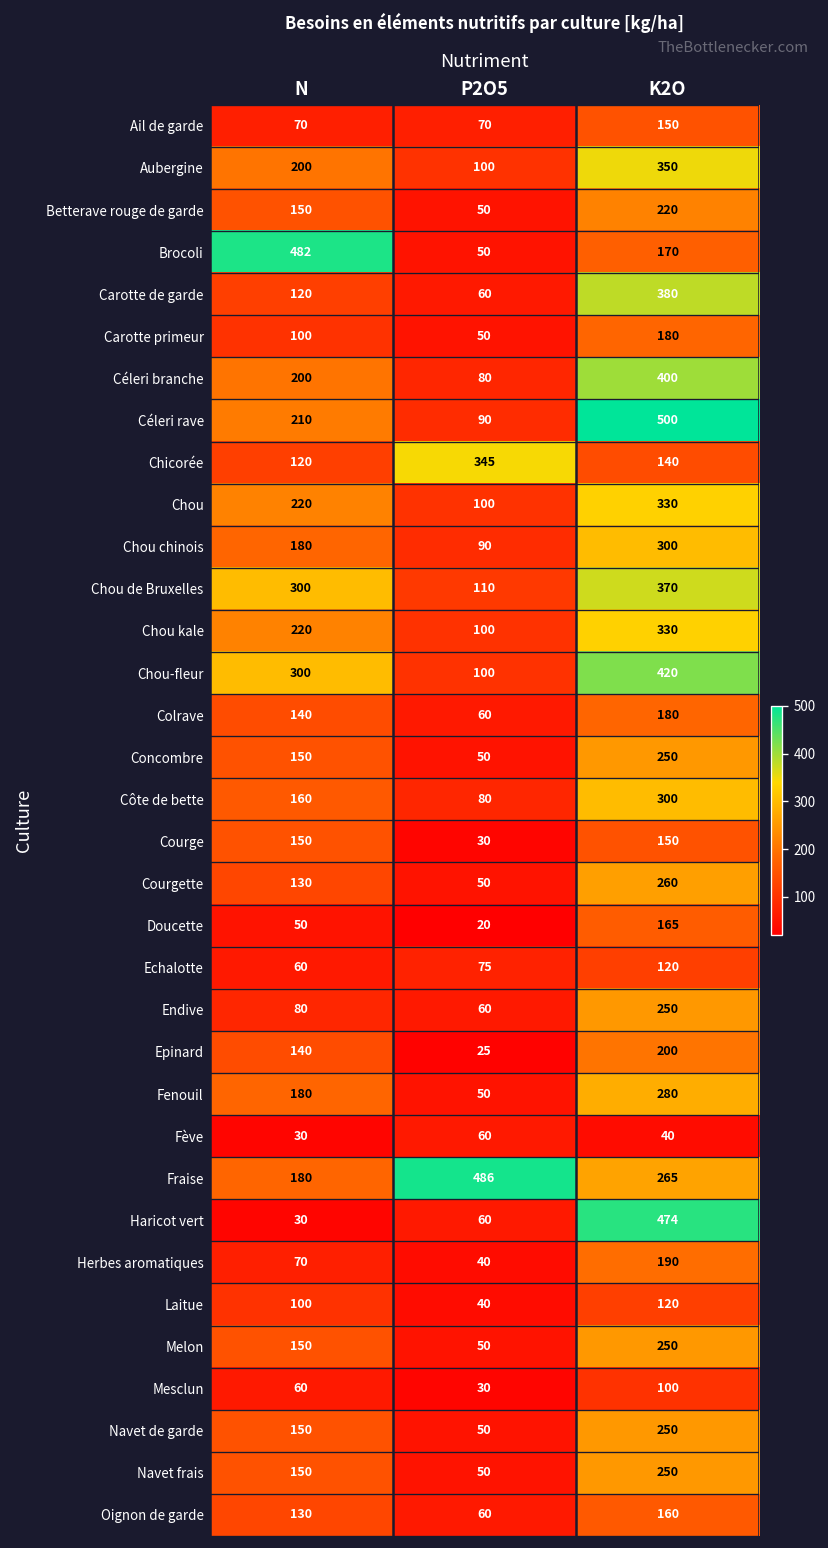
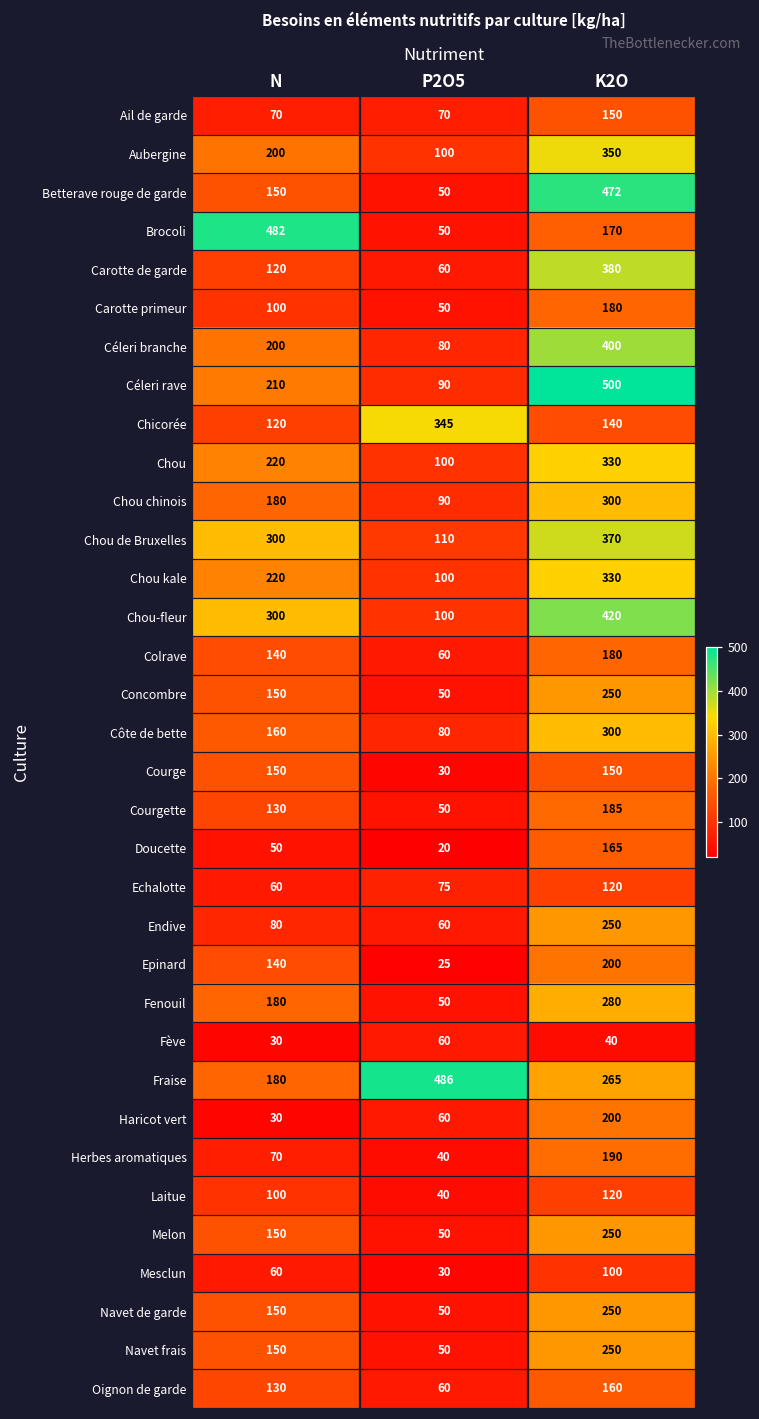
Betterave rouge de garde, K2O: 220 -> 472
Courgette, K2O: 260 -> 185
Haricot vert, K2O: 474 -> 200
